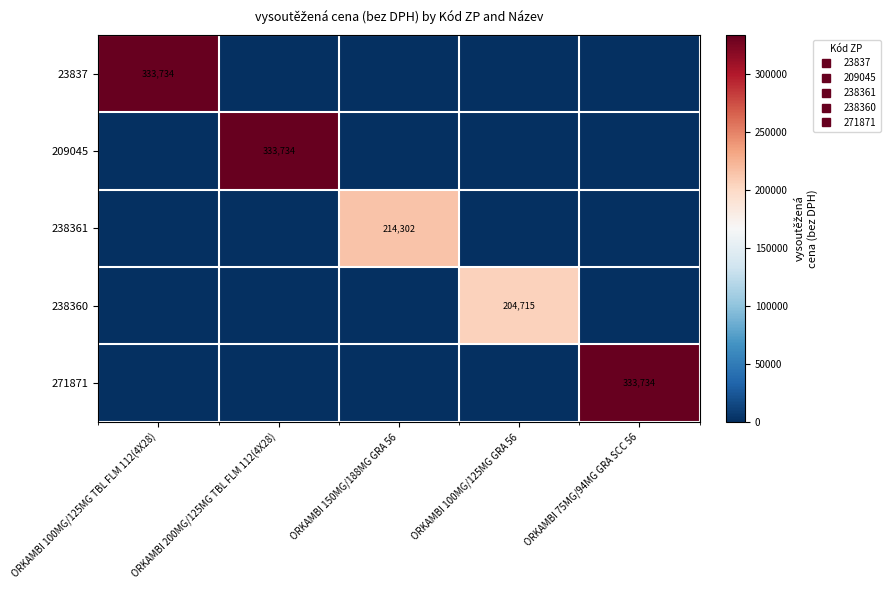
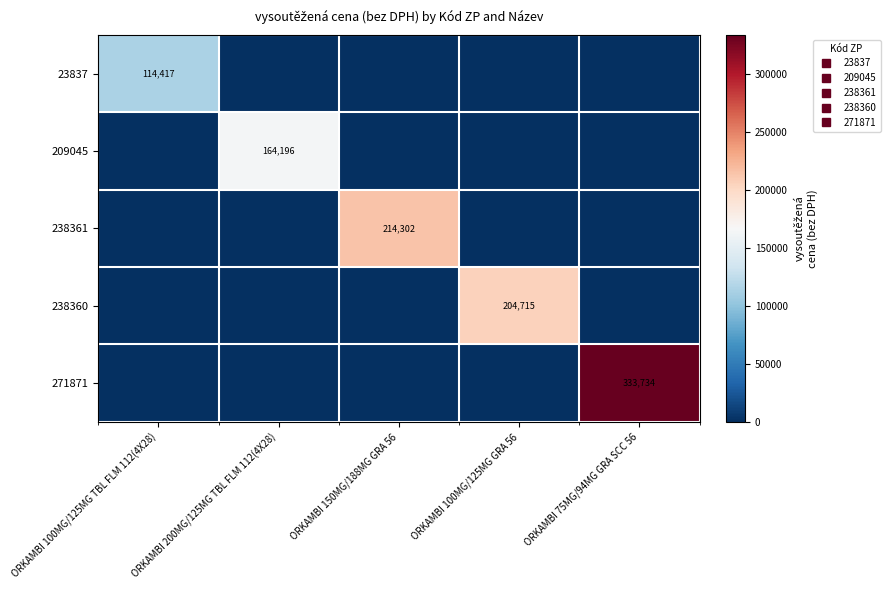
23837, ORKAMBI 100MG/125MG TBL FLM 112(4X28): 333,734 -> 114,417
209045, ORKAMBI 200MG/125MG TBL FLM 112(4X28): 333,734 -> 164,196
